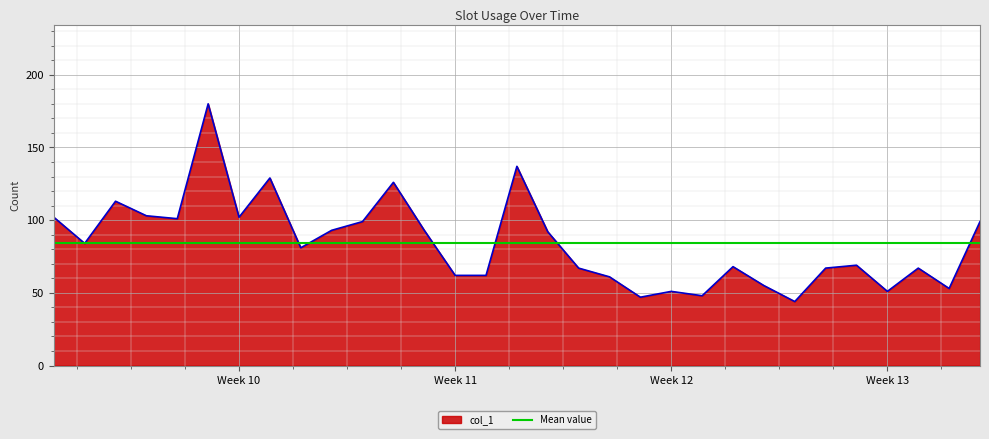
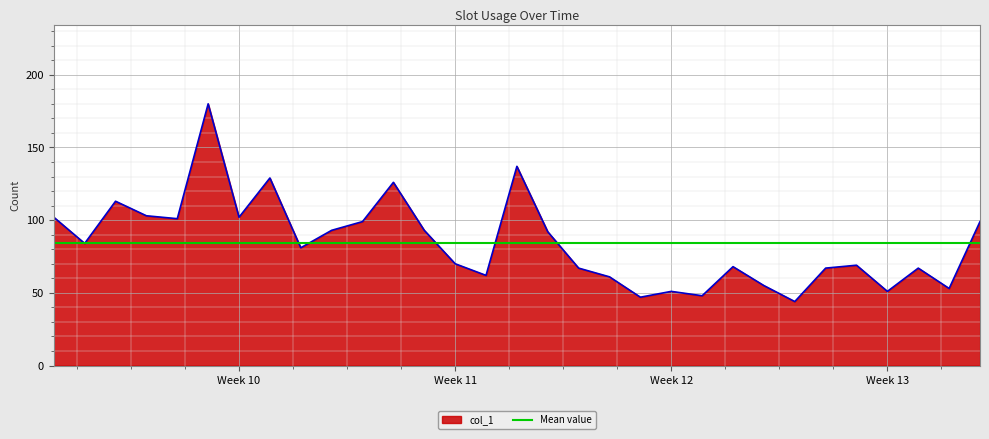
Week 11: 62 -> 70
